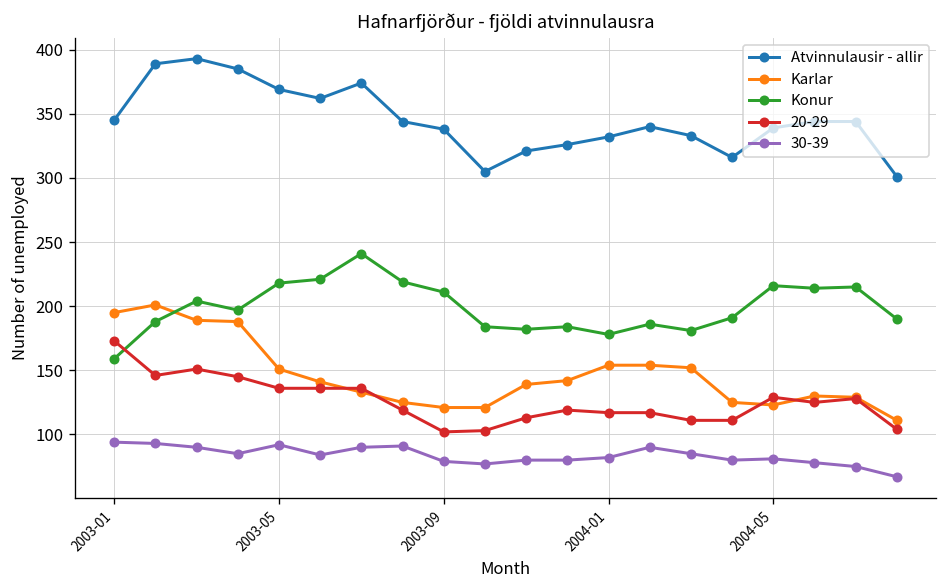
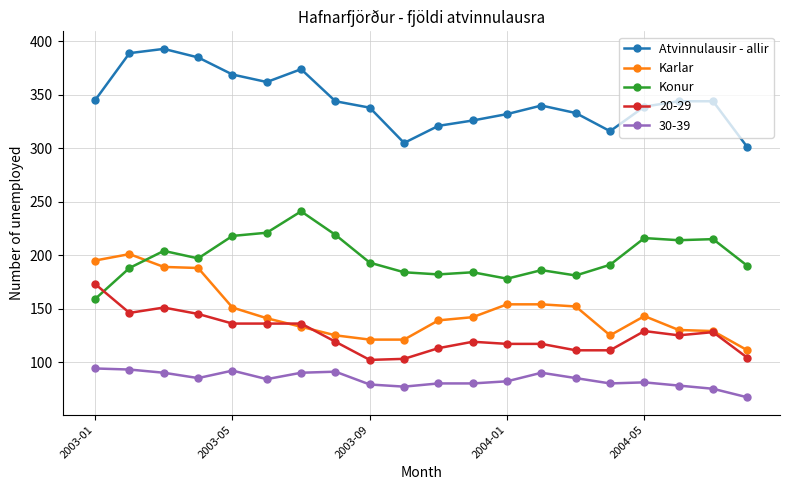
Konur, 2003-09: 211 -> 193
Karlar, 2004-05: 123 -> 143
